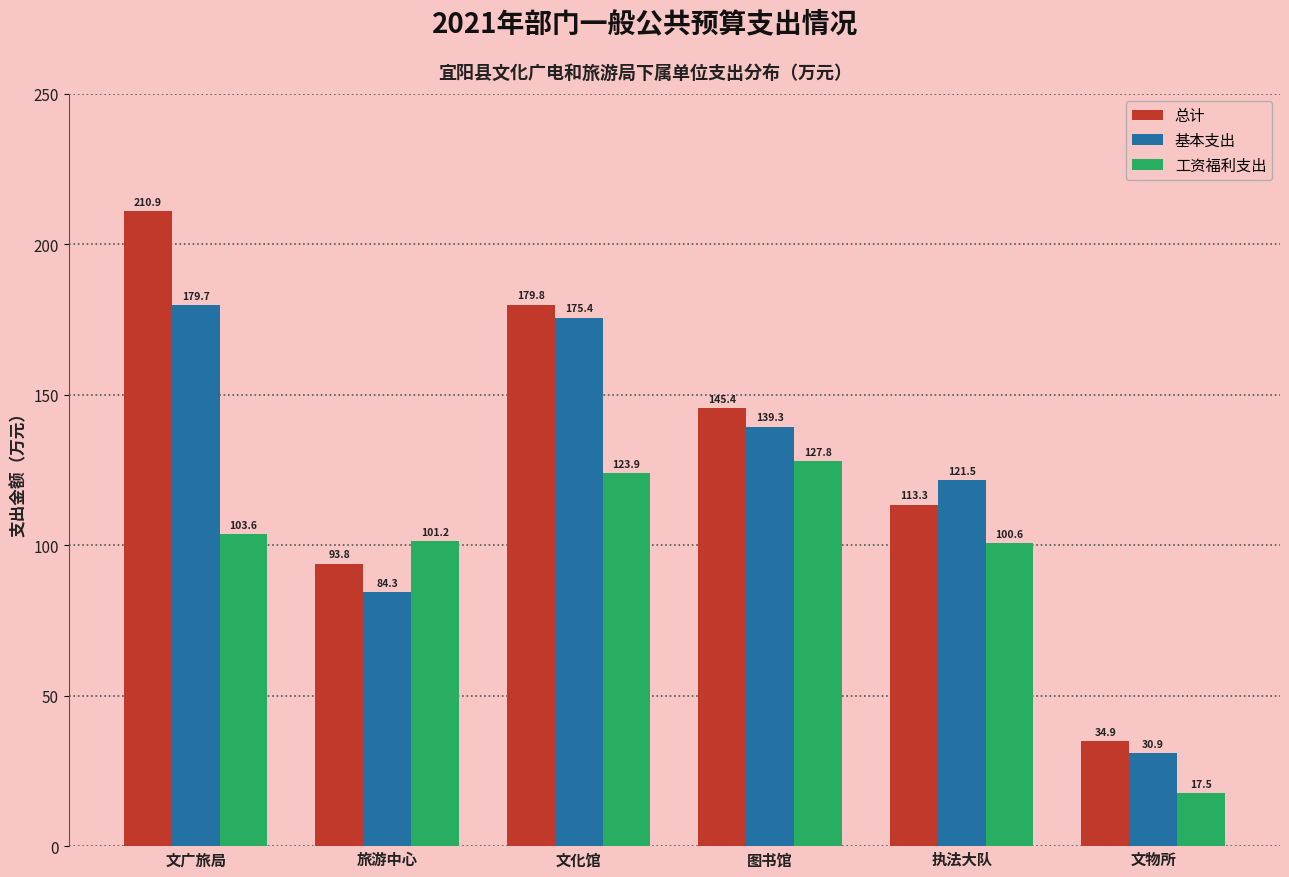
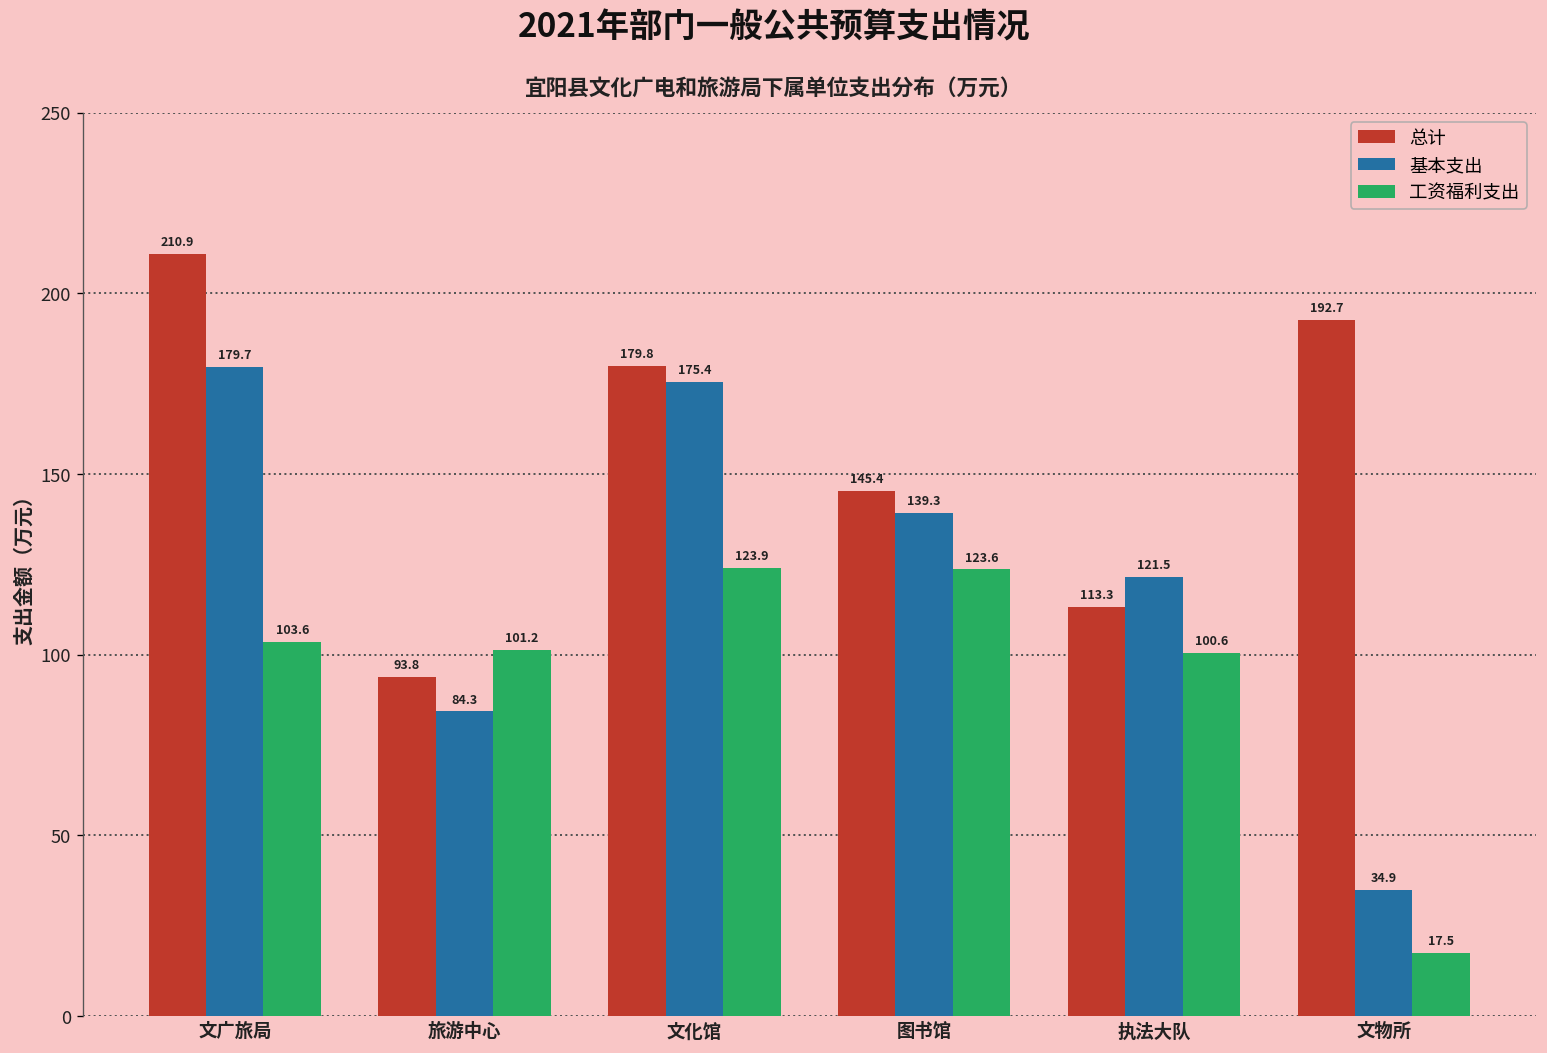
工资福利支出, 图书馆: 127.8 -> 123.6
总计, 文物所: 34.9 -> 192.7
基本支出, 文物所: 30.9 -> 34.9
